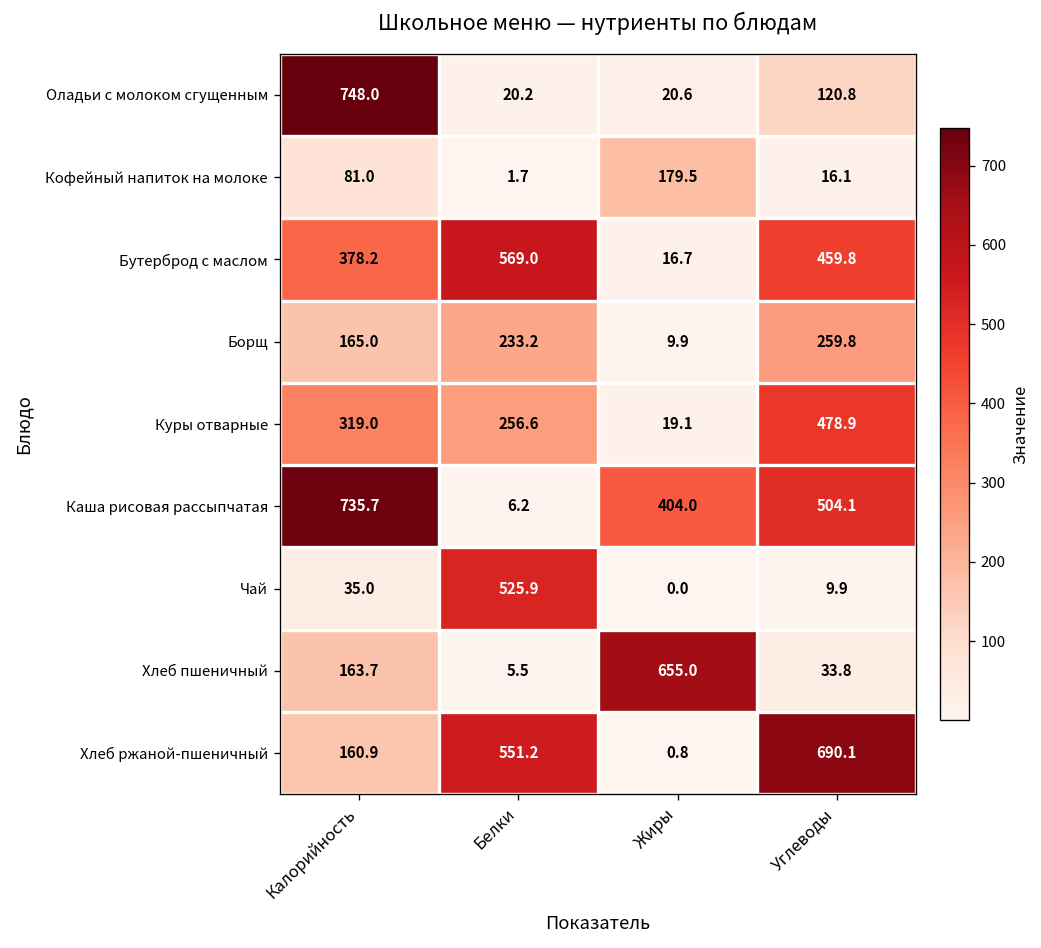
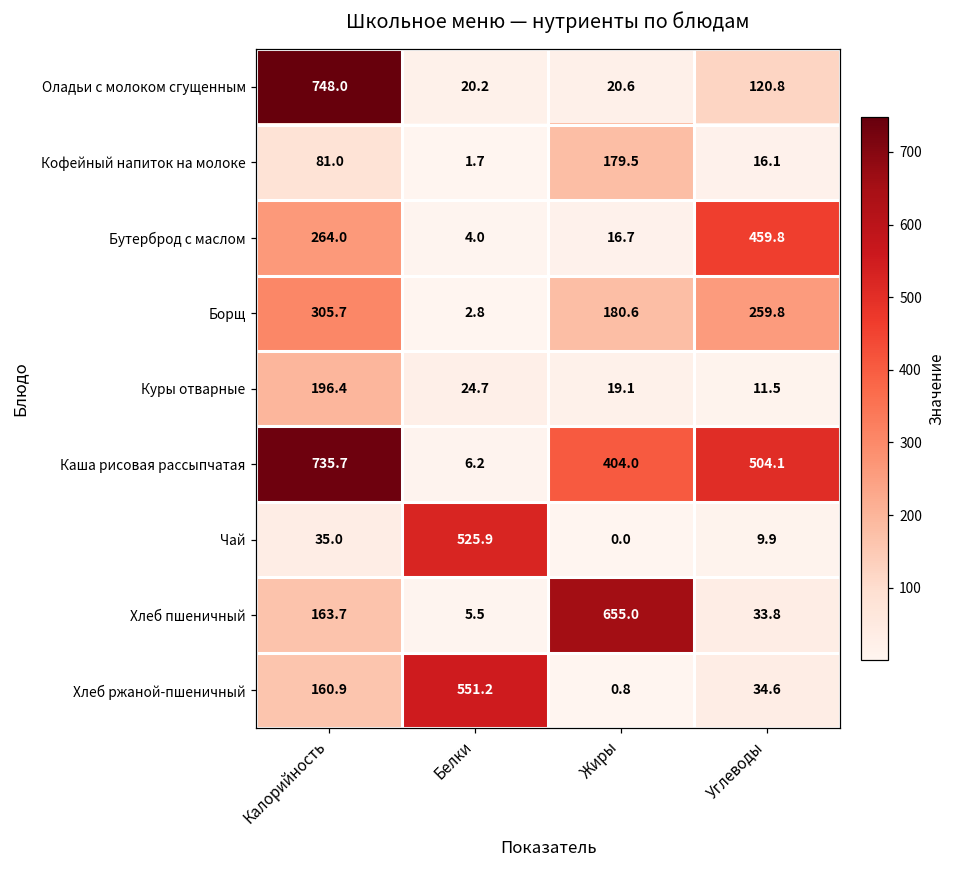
Бутерброд с маслом, Калорийность: 378.2 -> 264.0
Бутерброд с маслом, Белки: 569.0 -> 4.0
Борщ, Калорийность: 165.0 -> 305.7
Борщ, Белки: 233.2 -> 2.8
Борщ, Жиры: 9.9 -> 180.6
Куры отварные, Калорийность: 319.0 -> 196.4
Куры отварные, Белки: 256.6 -> 24.7
Куры отварные, Углеводы: 478.9 -> 11.5
Хлеб ржаной-пшеничный, Углеводы: 690.1 -> 34.6
